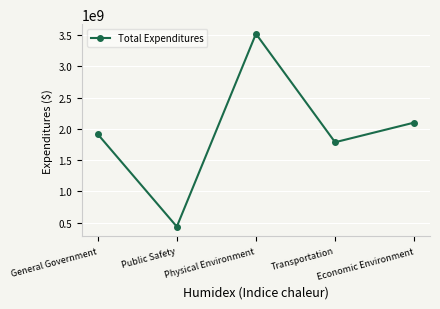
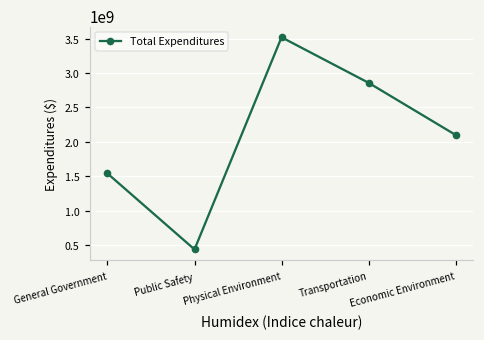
General Government: 1900000000 -> 1500000000
Transportation: 1800000000 -> 2900000000
